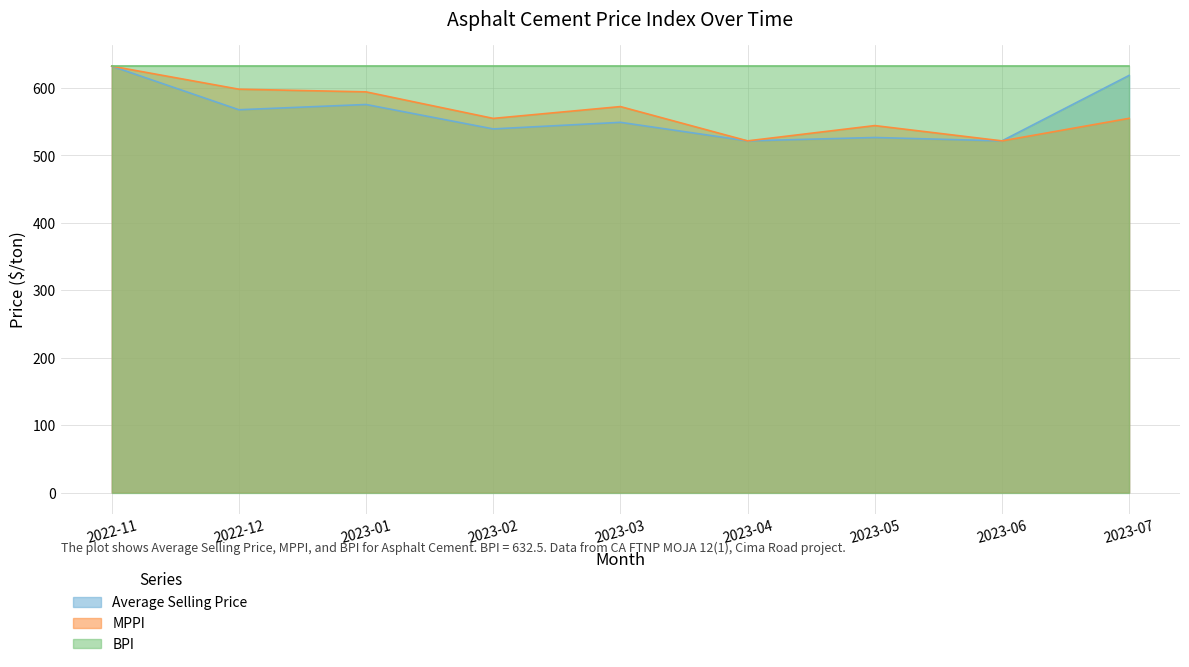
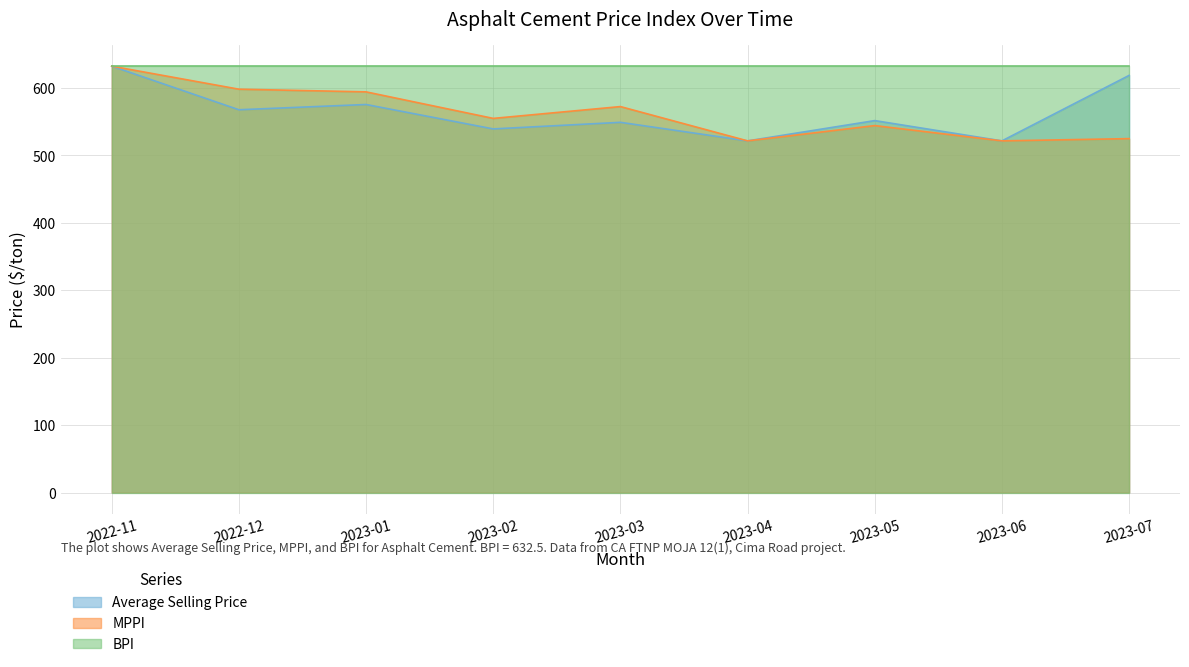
Average Selling Price, 2023-05: 530 -> 550
MPPI, 2023-07: 560 -> 530
